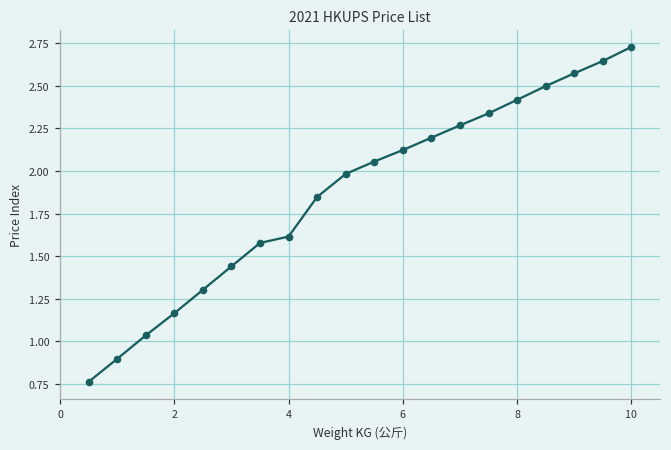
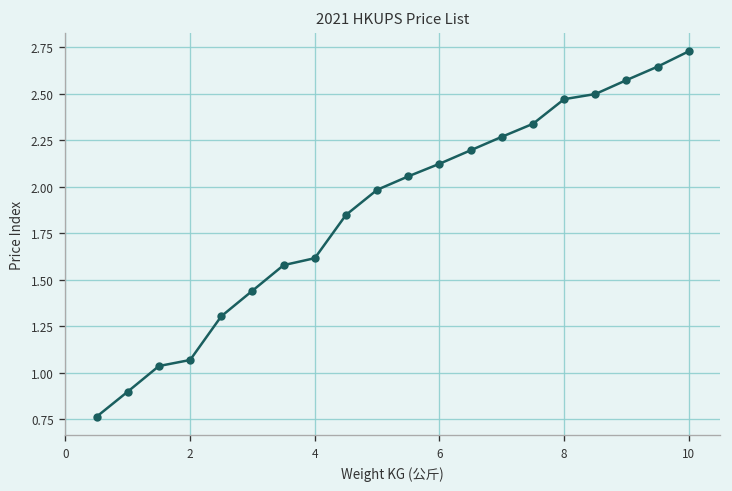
2: 1.17 -> 1.07
8: 2.42 -> 2.47
